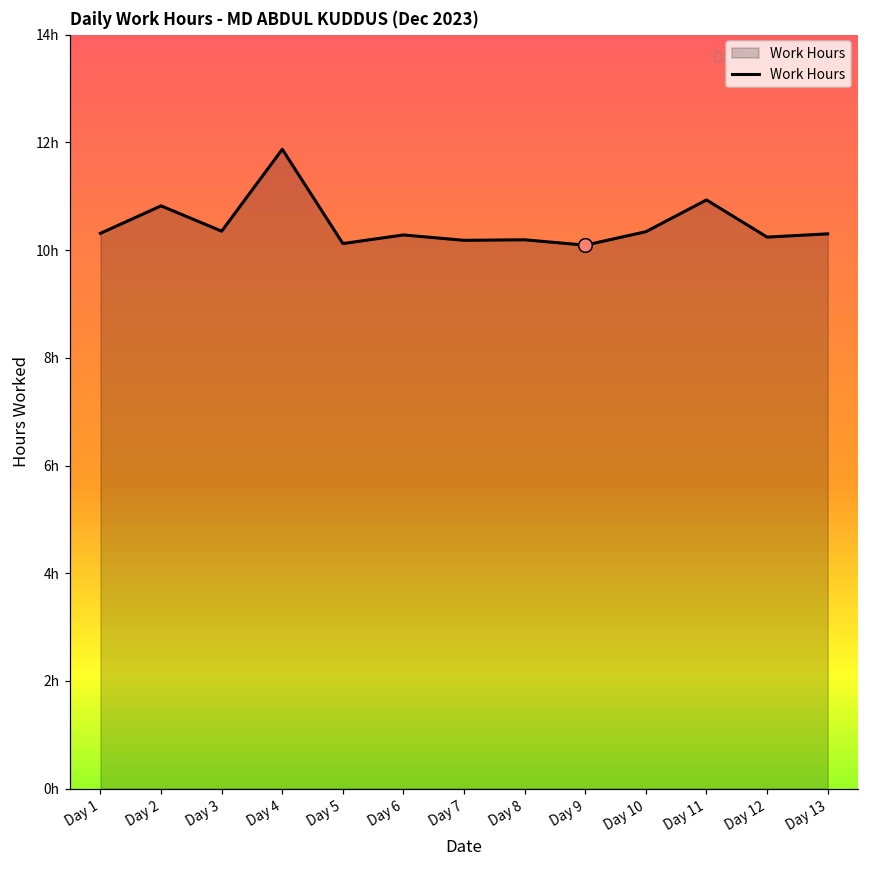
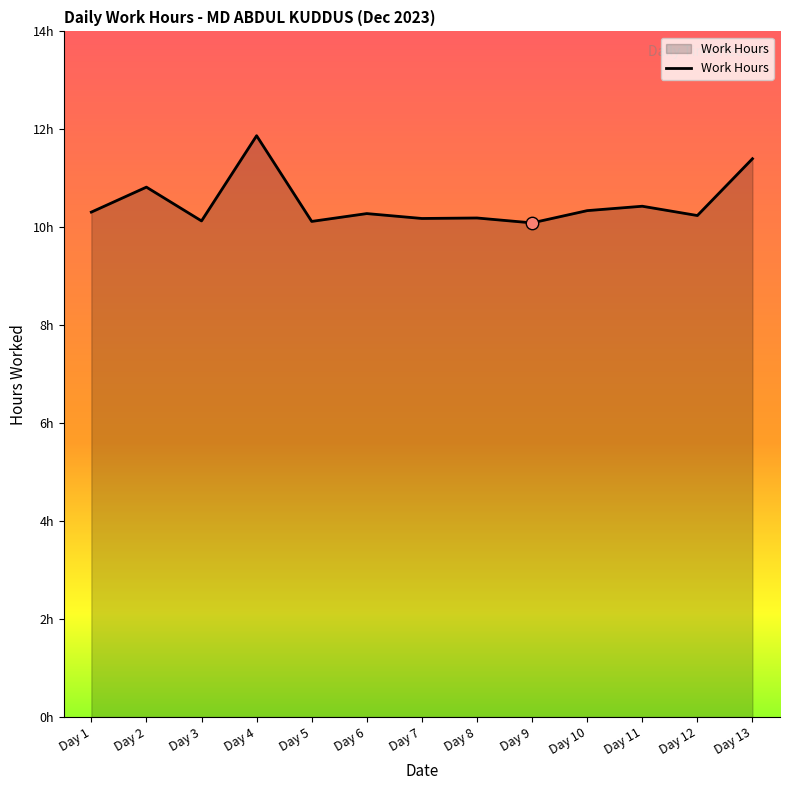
Work Hours, Day 3: 10.4h -> 10.1h
Work Hours, Day 11: 10.9h -> 10.4h
Work Hours, Day 13: 10.3h -> 11.4h
